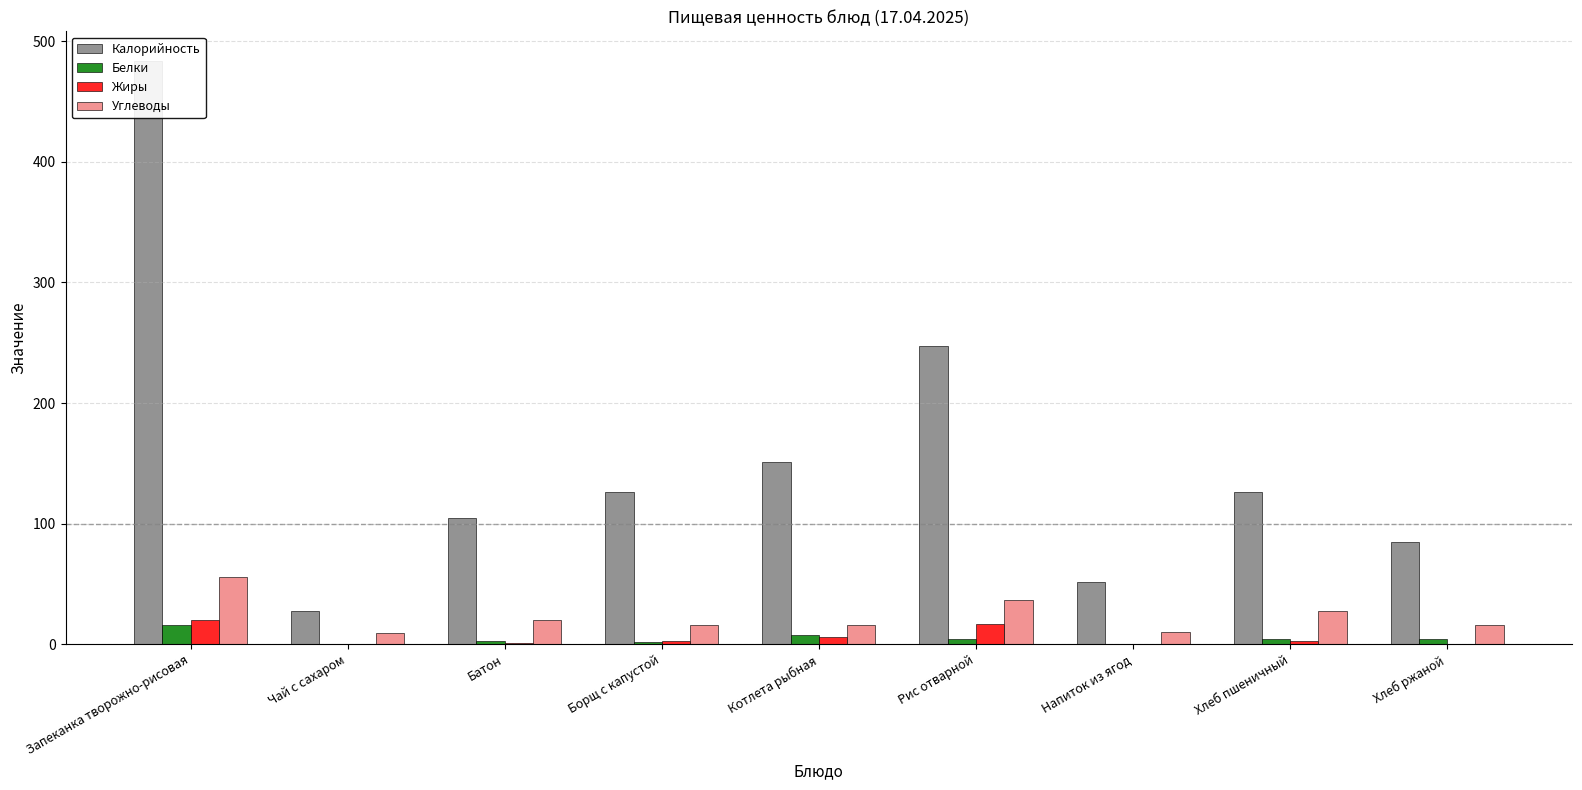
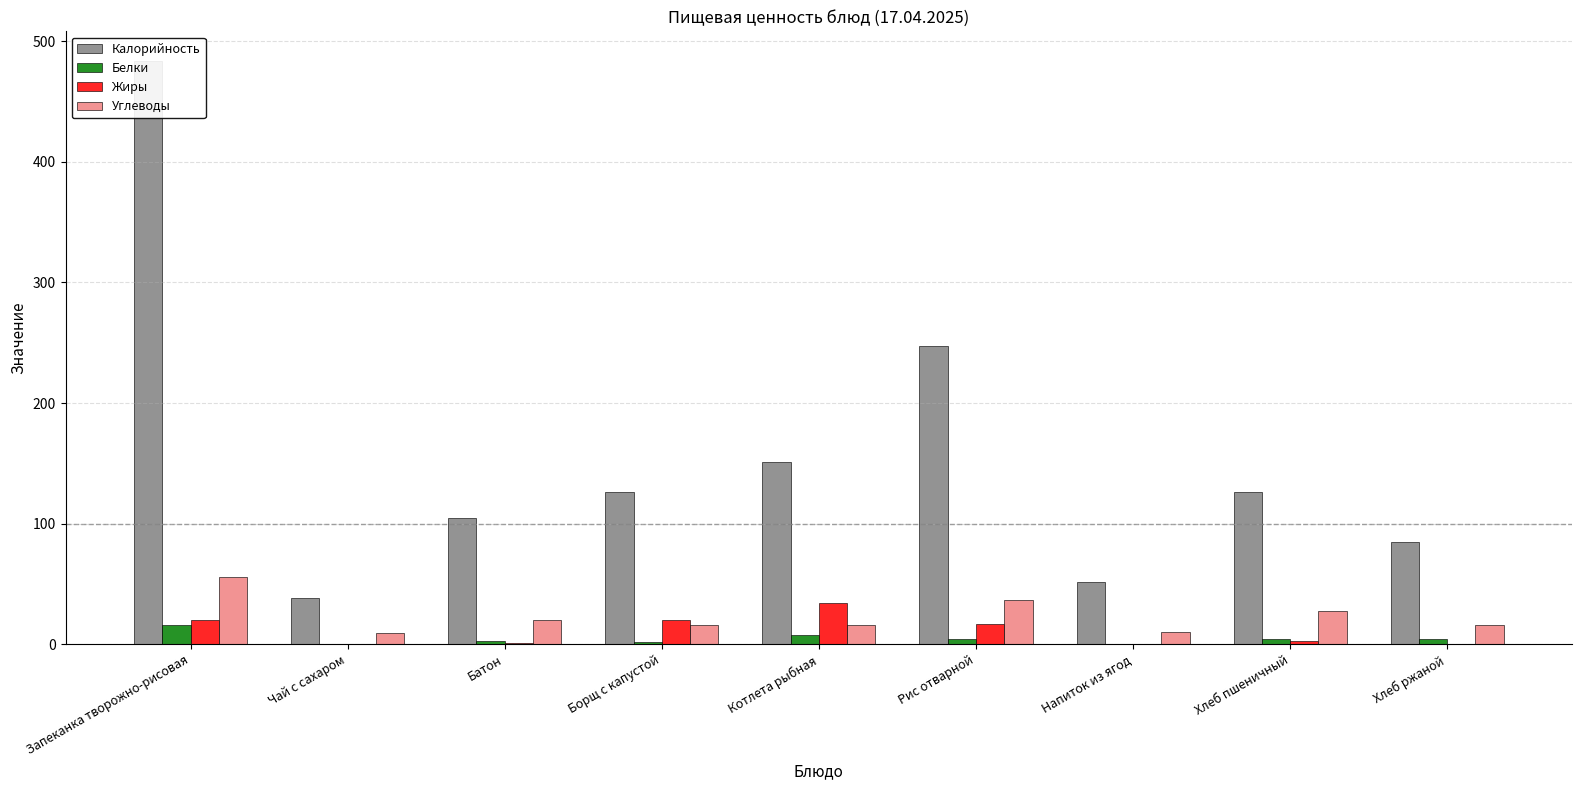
Калорийность, Чай с сахаром: 28 -> 38
Жиры, Борщ с капустой: 3 -> 20
Жиры, Котлета рыбная: 6 -> 34
